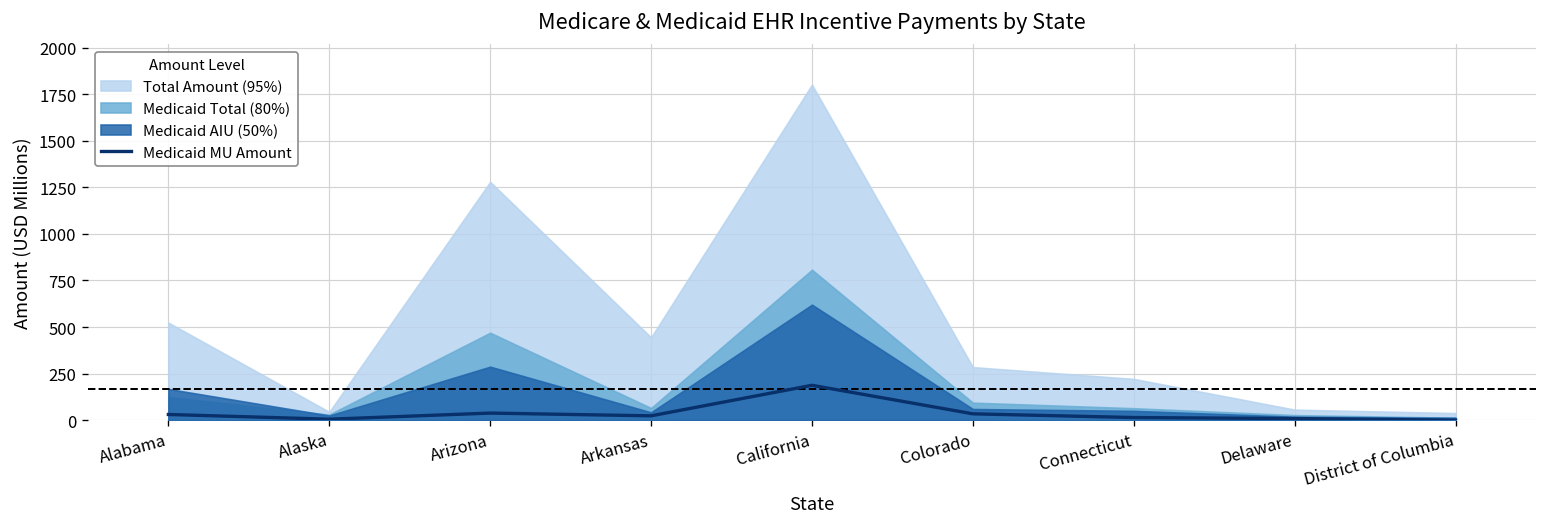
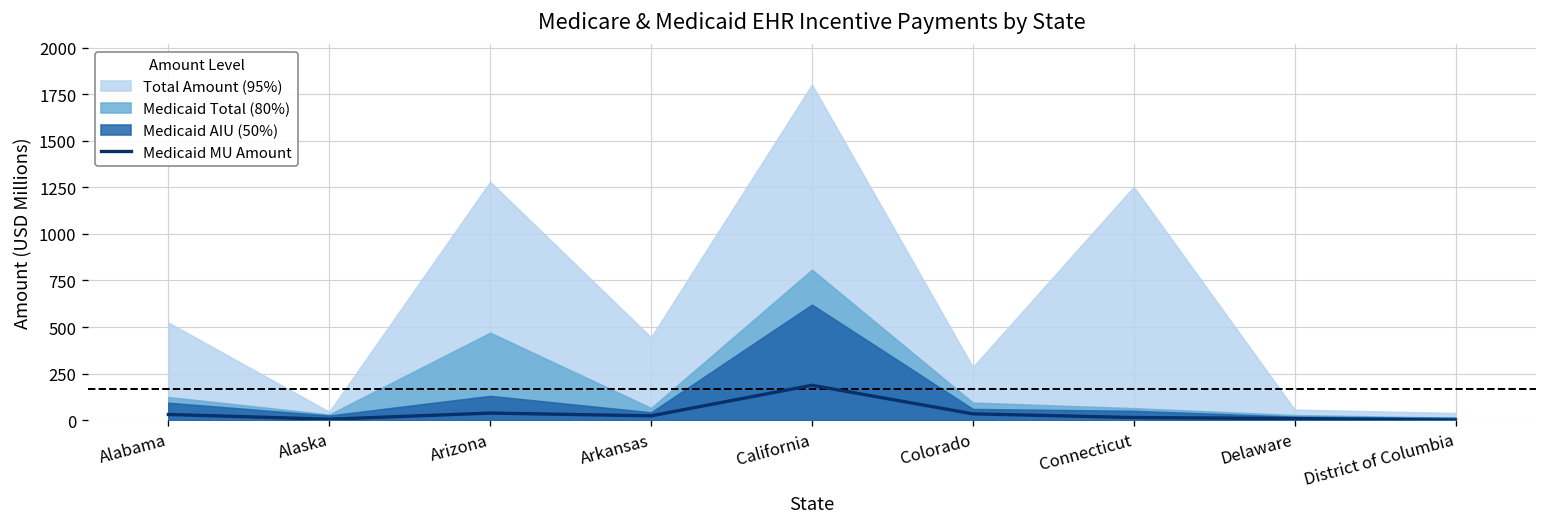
Medicaid AIU (50%), Alabama: 170 -> 90
Medicaid AIU (50%), Arizona: 290 -> 130
Total Amount (95%), Connecticut: 220 -> 1250
